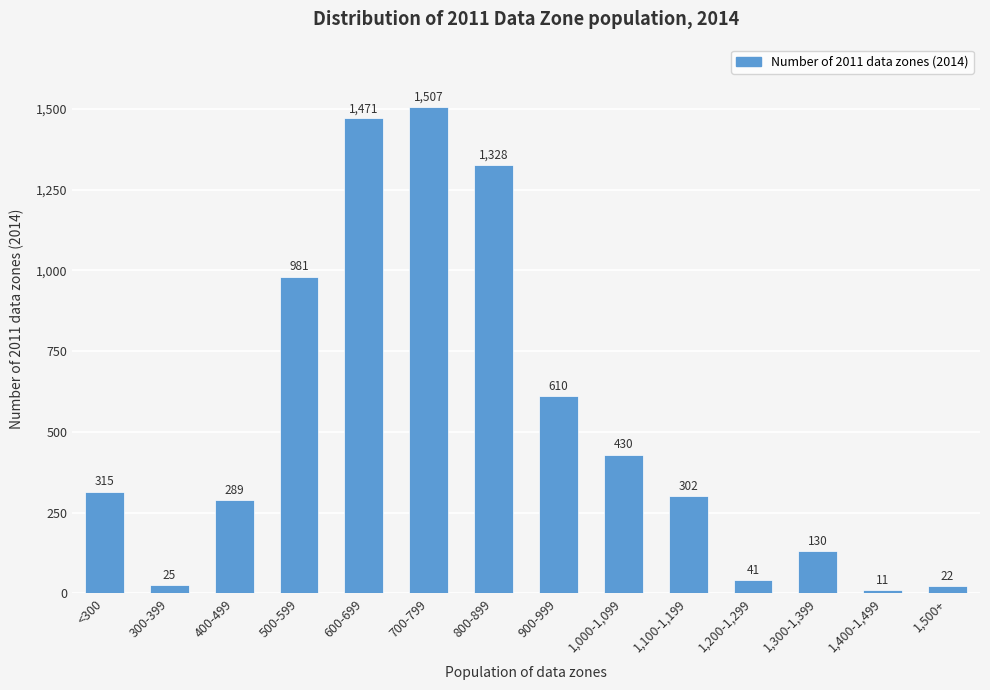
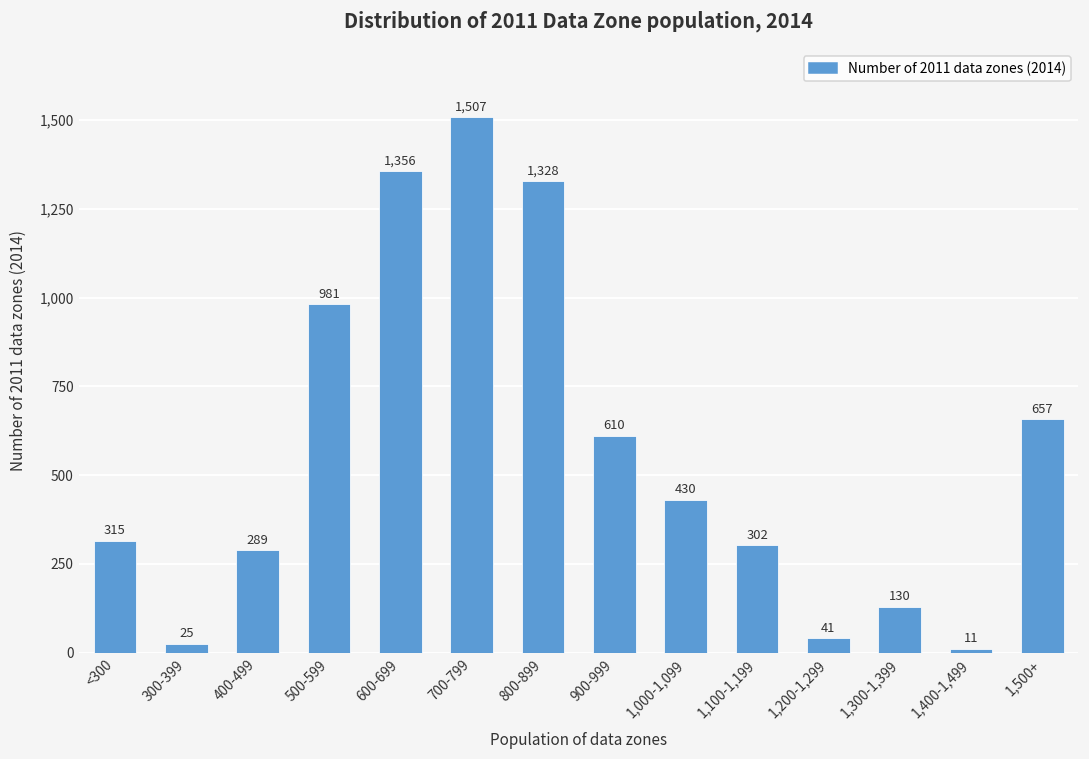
600-699: 1,471 -> 1,356
1,500+: 22 -> 657
